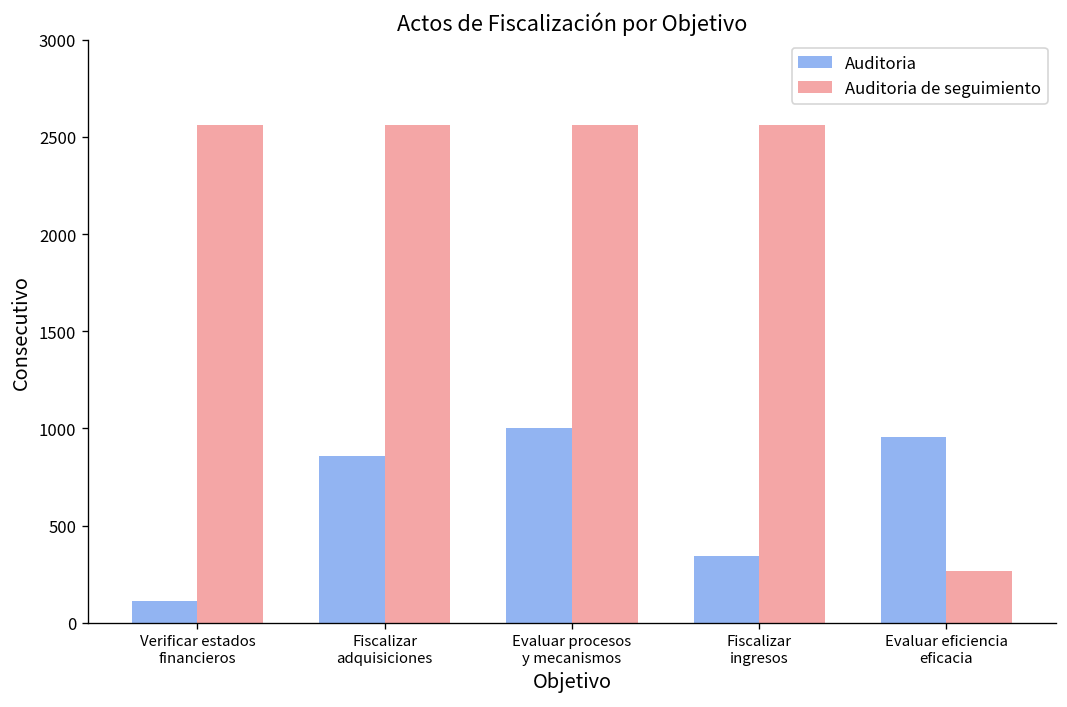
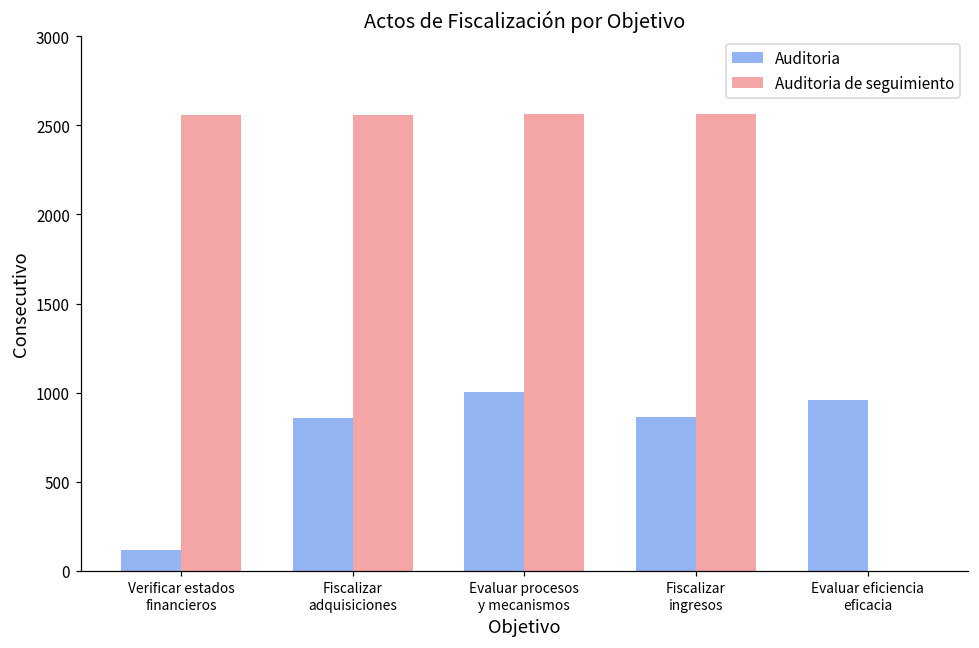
Auditoria, Fiscalizar ingresos: 340 -> 860
Auditoria de seguimiento, Evaluar eficiencia eficacia: 270 -> 0
